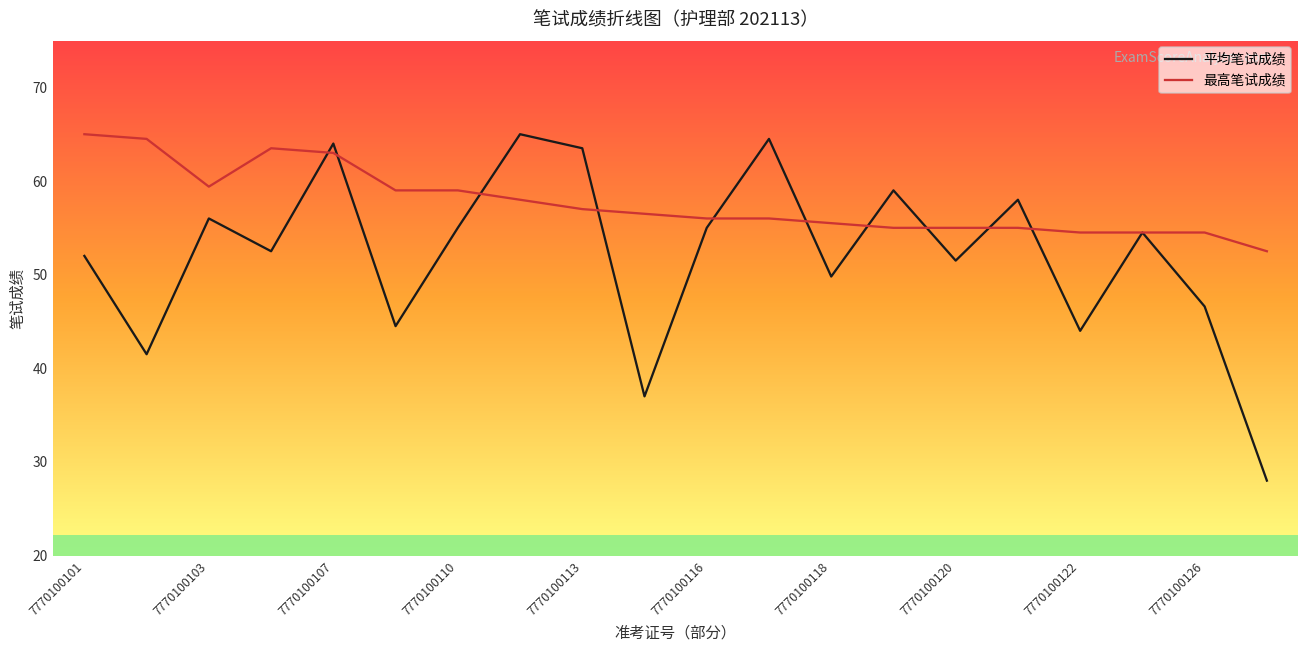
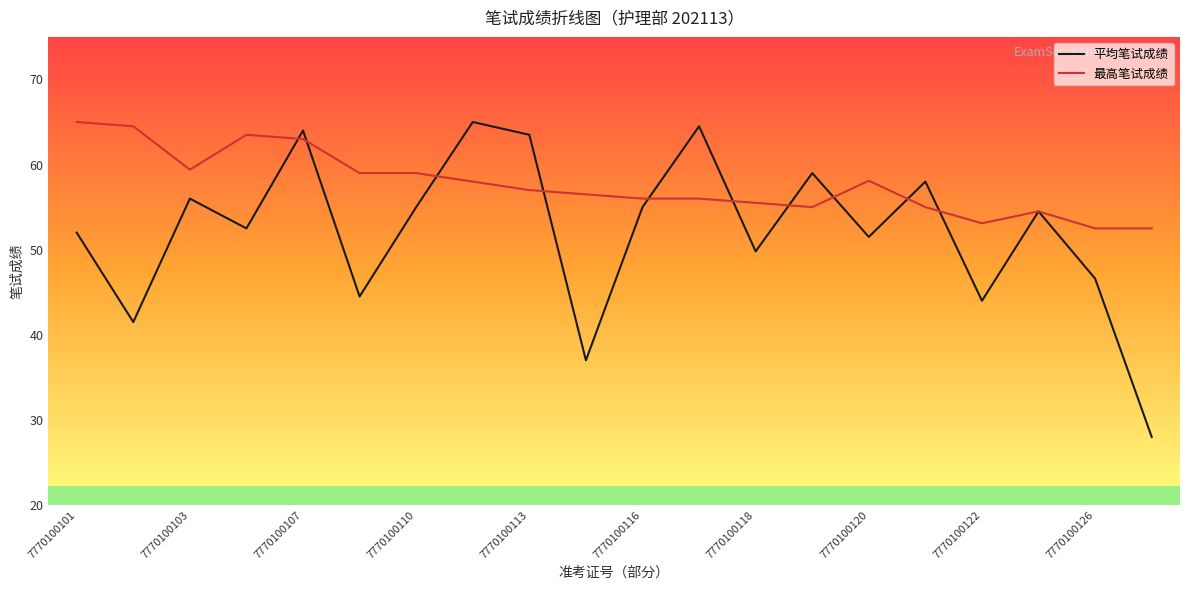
最高笔试成绩, 7770100120: 55 -> 58
最高笔试成绩, 7770100122: 55 -> 53
最高笔试成绩, 7770100126: 55 -> 53
